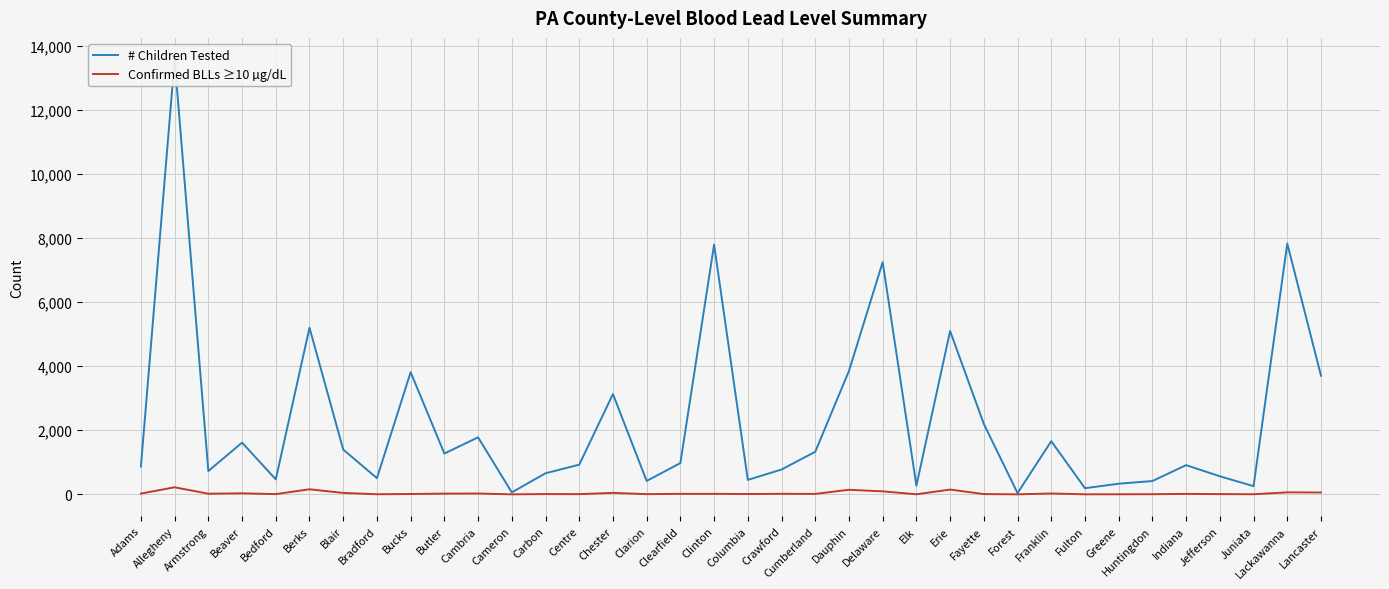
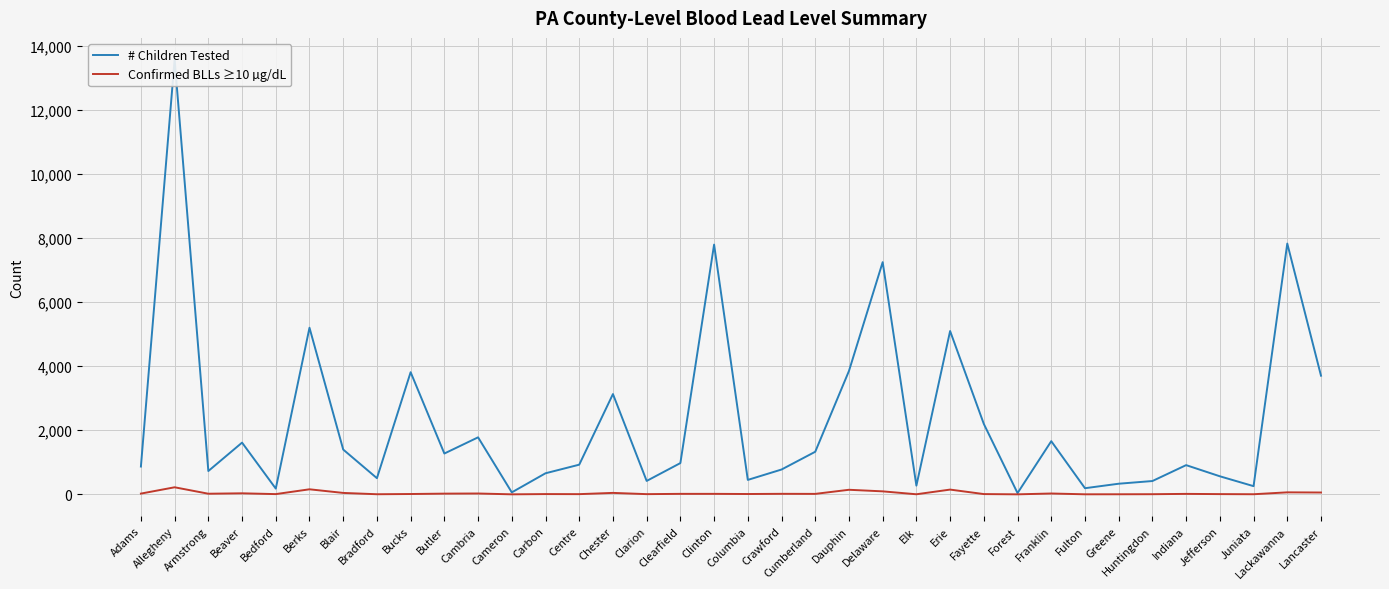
# Children Tested, Bedford: 500 -> 200
